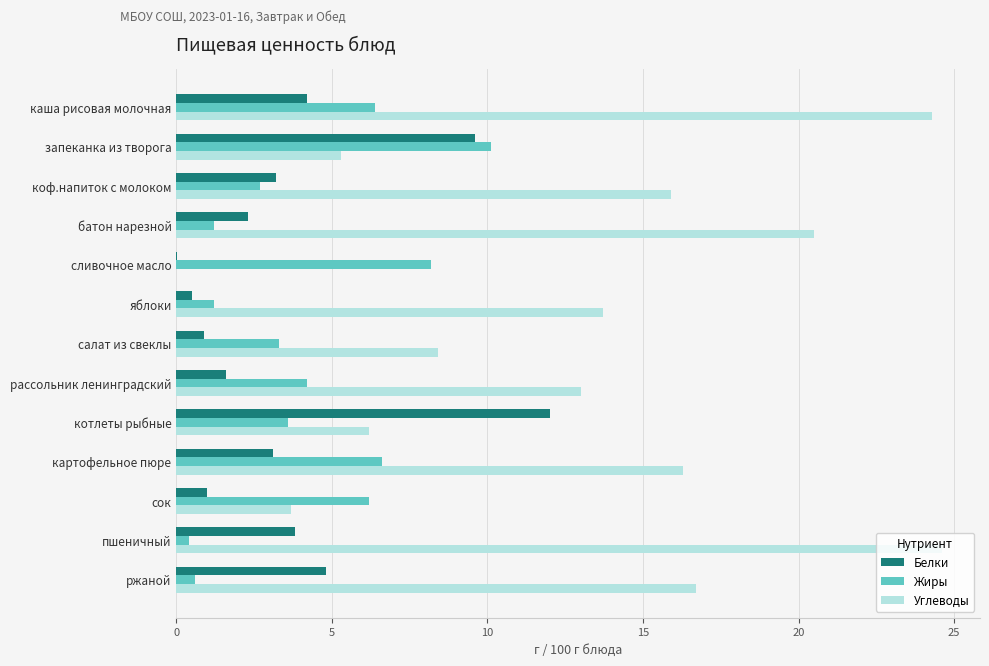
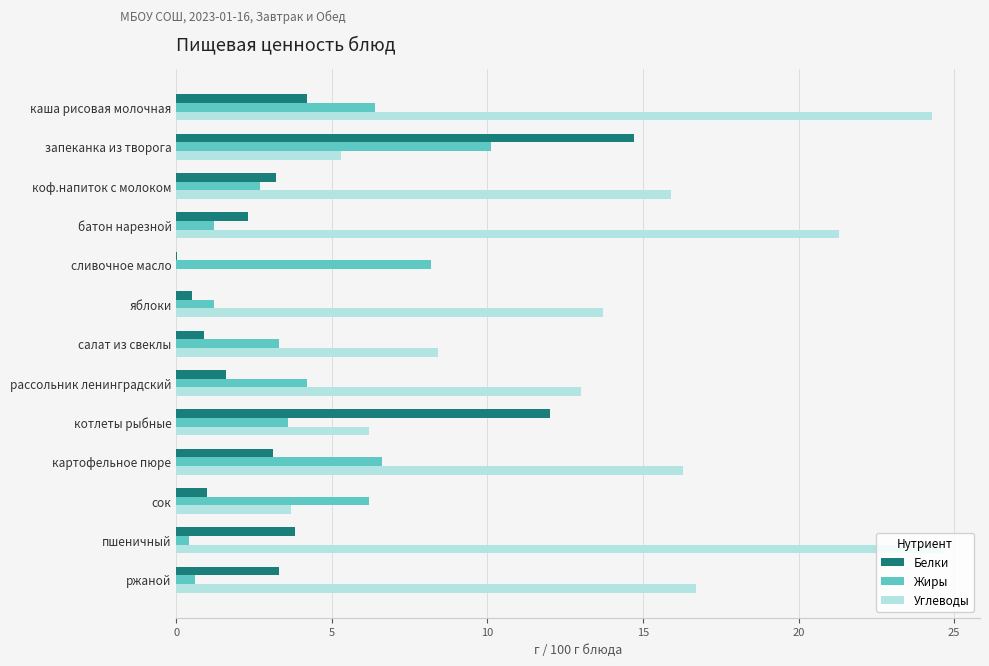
Белки, запеканка из творога: 9.6 -> 14.7
Углеводы, батон нарезной: 20.5 -> 21.3
Белки, ржаной: 4.8 -> 3.3
